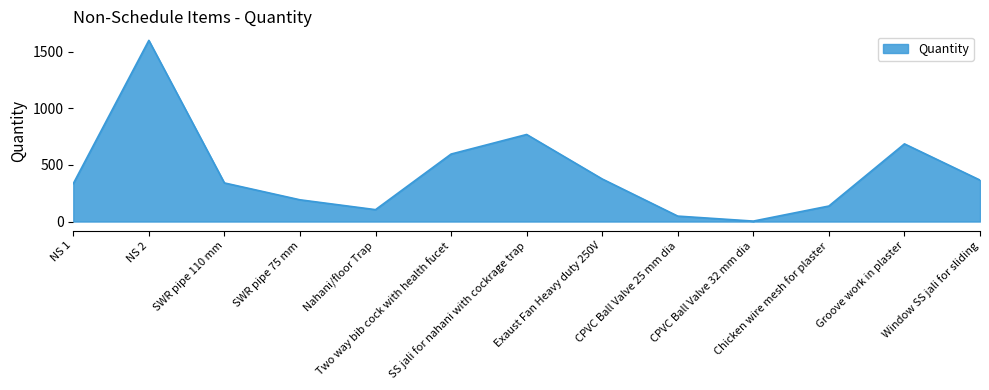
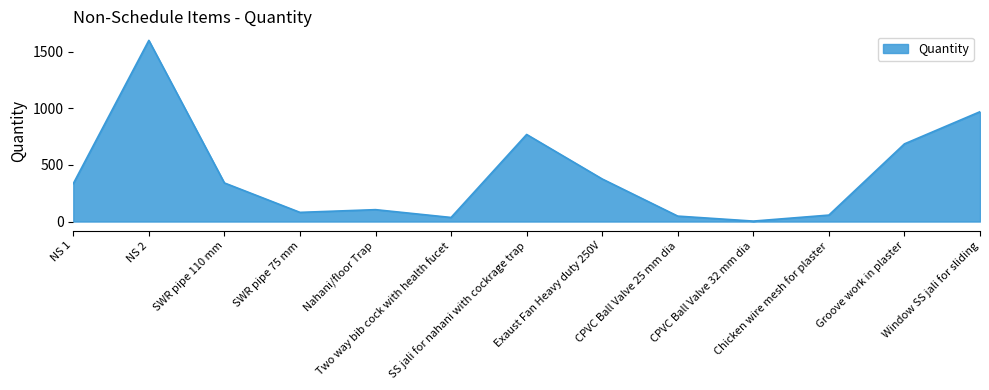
SWR pipe 75 mm: 190 -> 80
Two way bib cock with health fucet: 600 -> 40
Chicken wire mesh for plaster: 140 -> 60
Window SS jali for sliding: 370 -> 970
